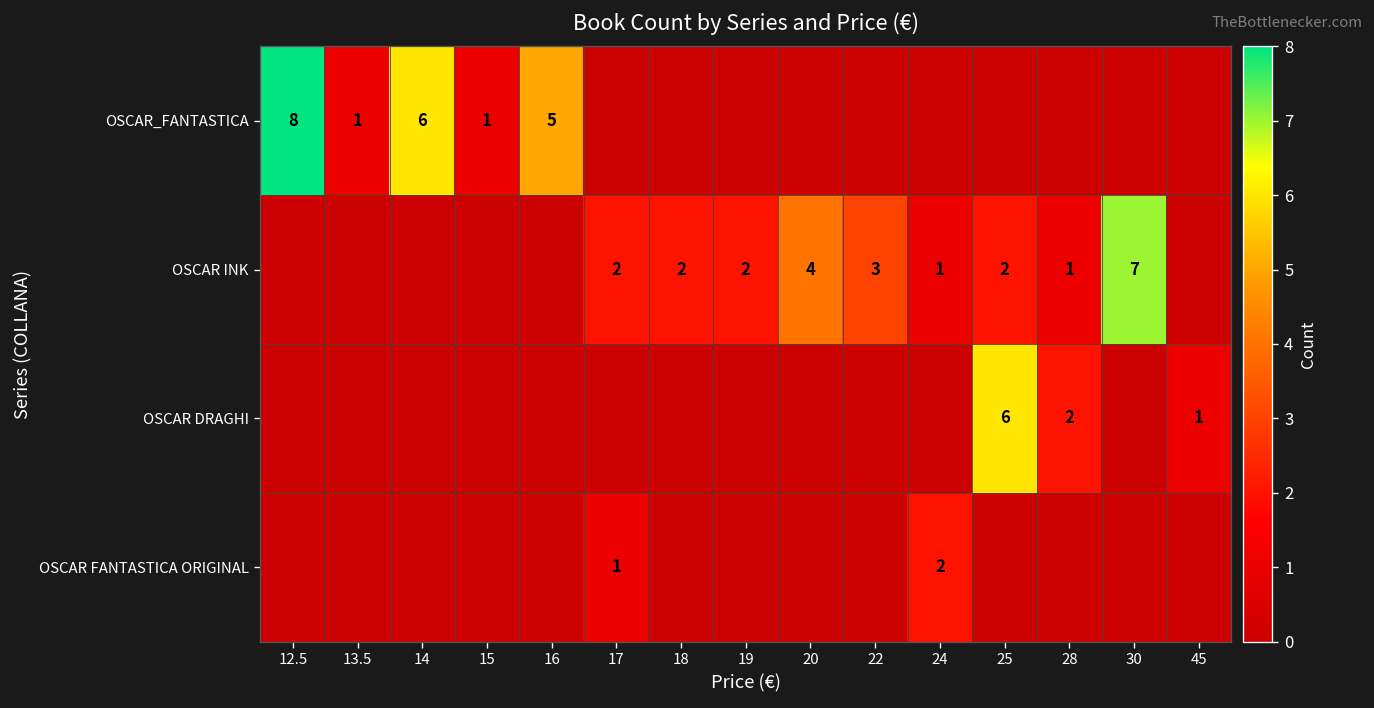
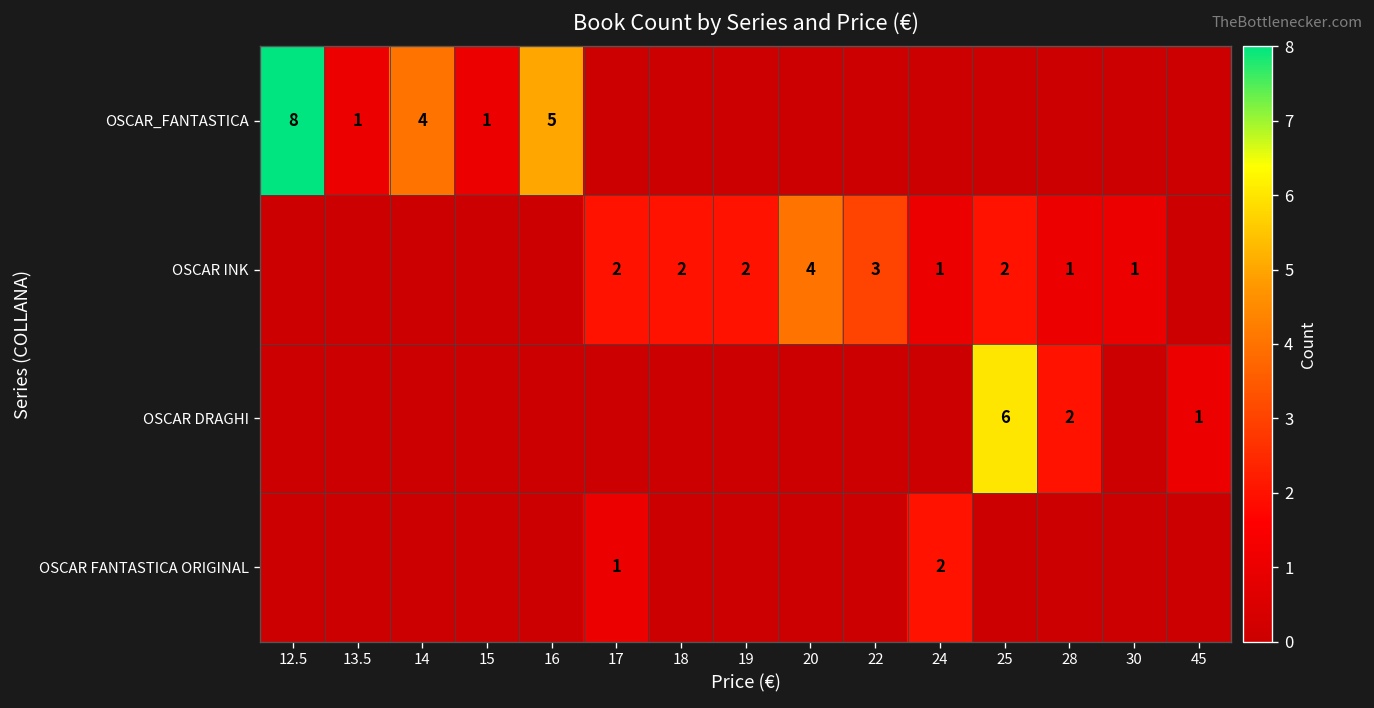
OSCAR_FANTASTICA, 14: 6 -> 4
OSCAR INK, 30: 7 -> 1
